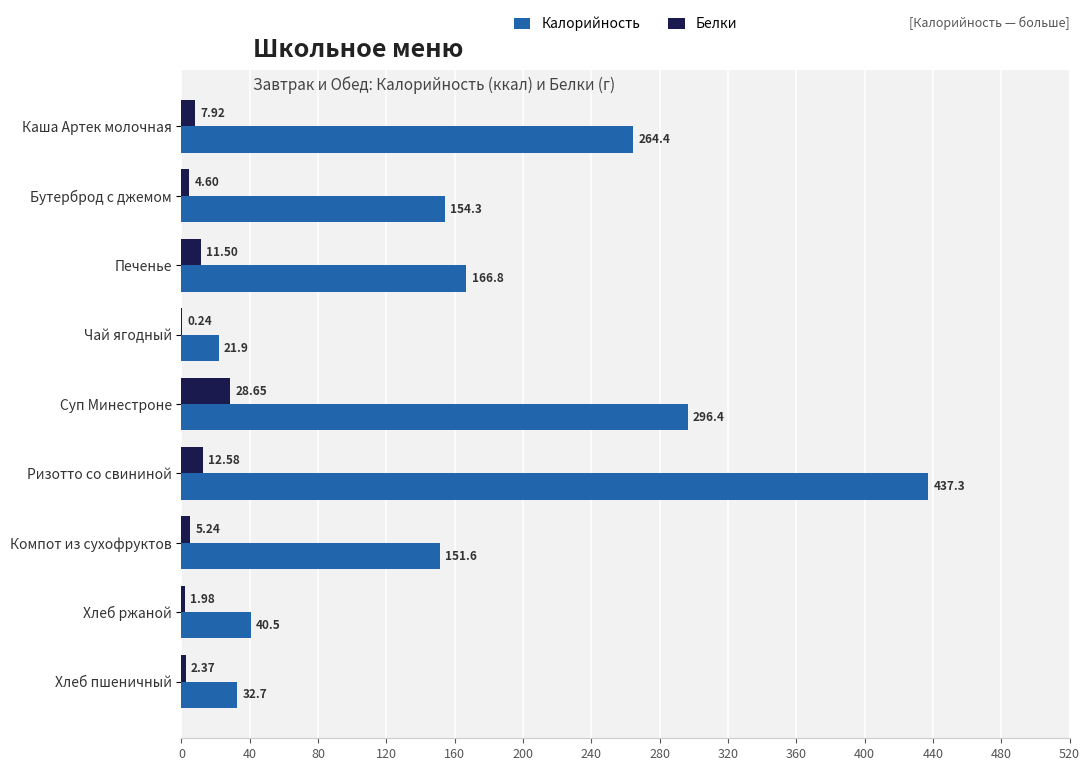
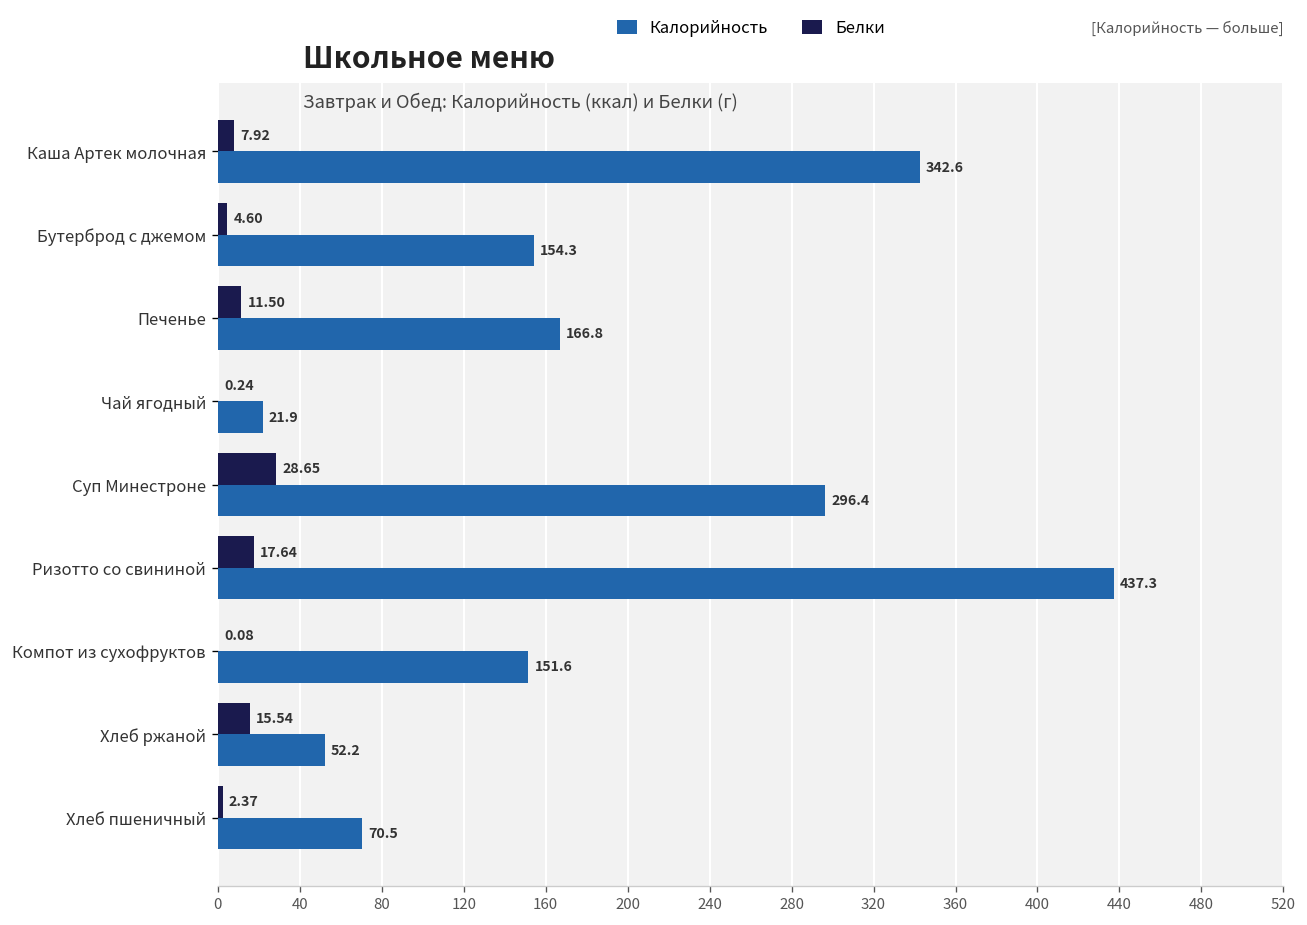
Калорийность, Каша Артек молочная: 264.4 -> 342.6
Белки, Ризотто со свининой: 12.58 -> 17.64
Белки, Компот из сухофруктов: 5.24 -> 0.08
Белки, Хлеб ржаной: 1.98 -> 15.54
Калорийность, Хлеб ржаной: 40.5 -> 52.2
Калорийность, Хлеб пшеничный: 32.7 -> 70.5
